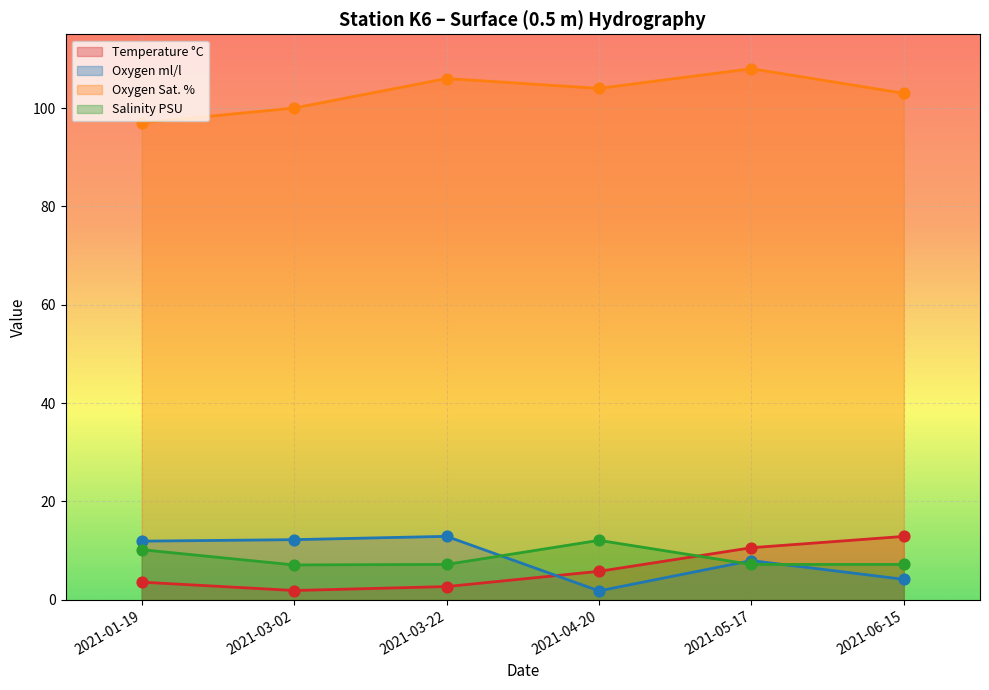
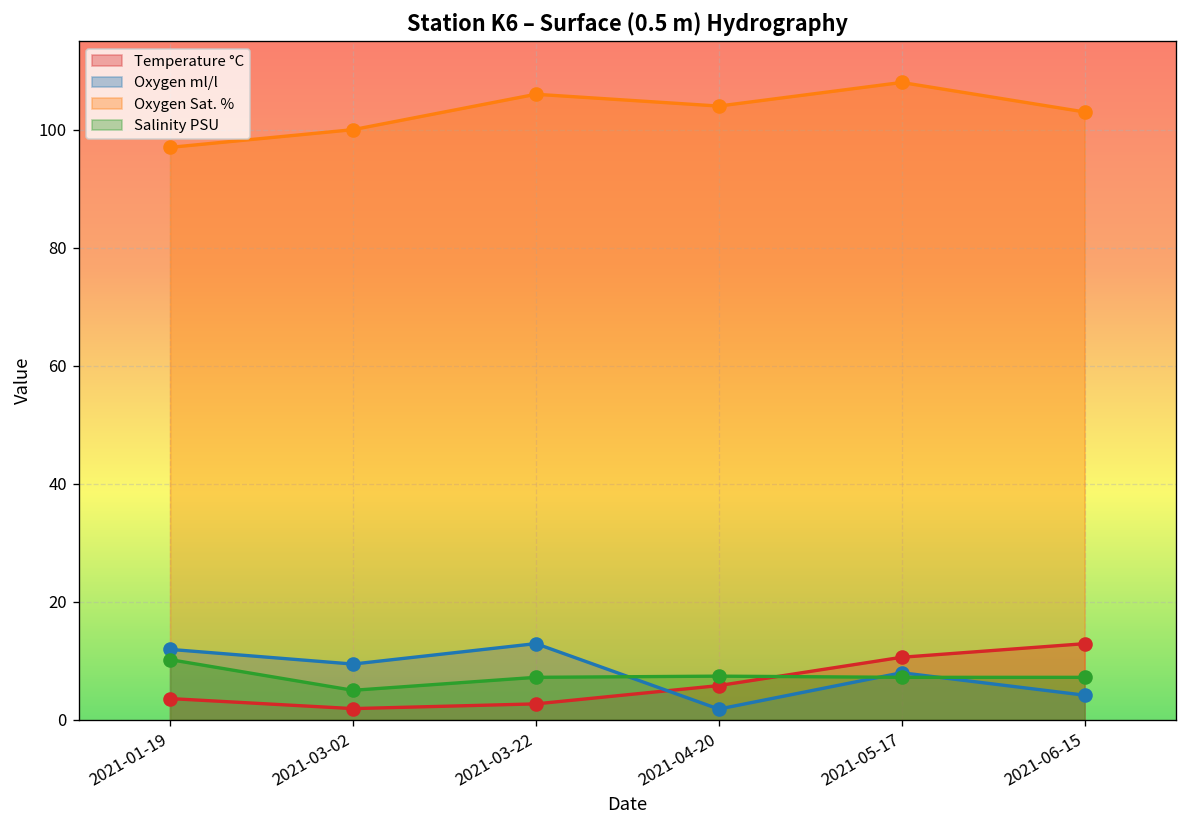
Oxygen ml/l, 2021-03-02: 12 -> 9
Salinity PSU, 2021-03-02: 7 -> 5
Salinity PSU, 2021-04-20: 12 -> 7
